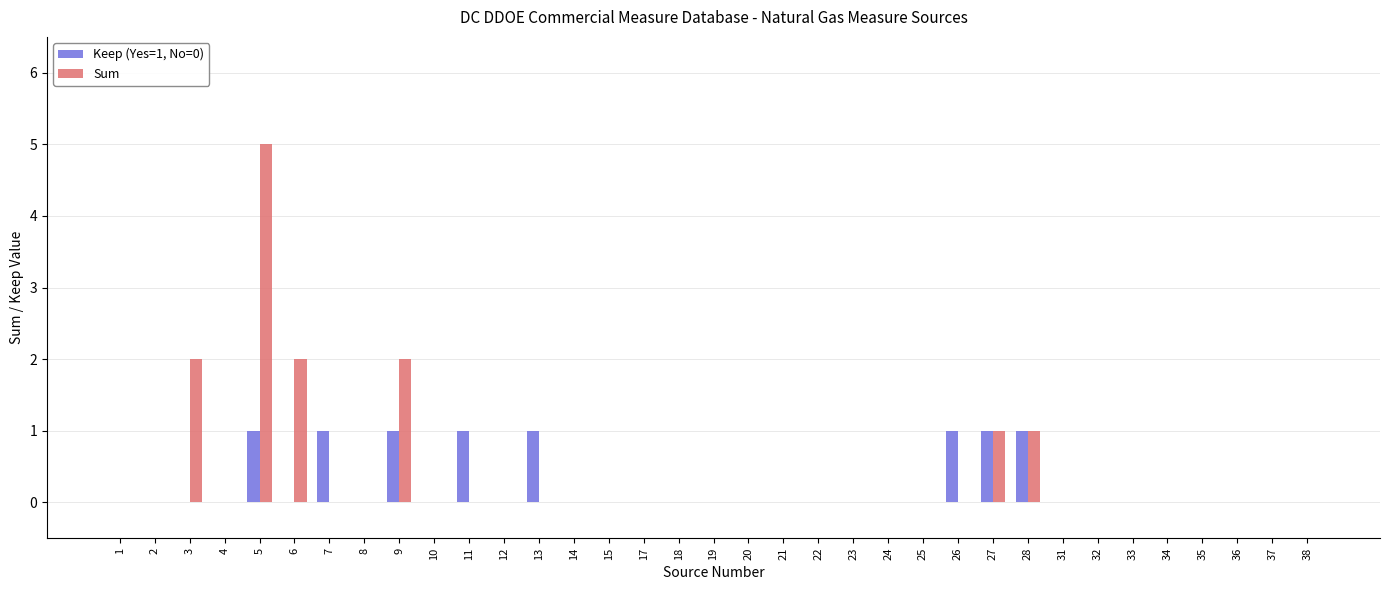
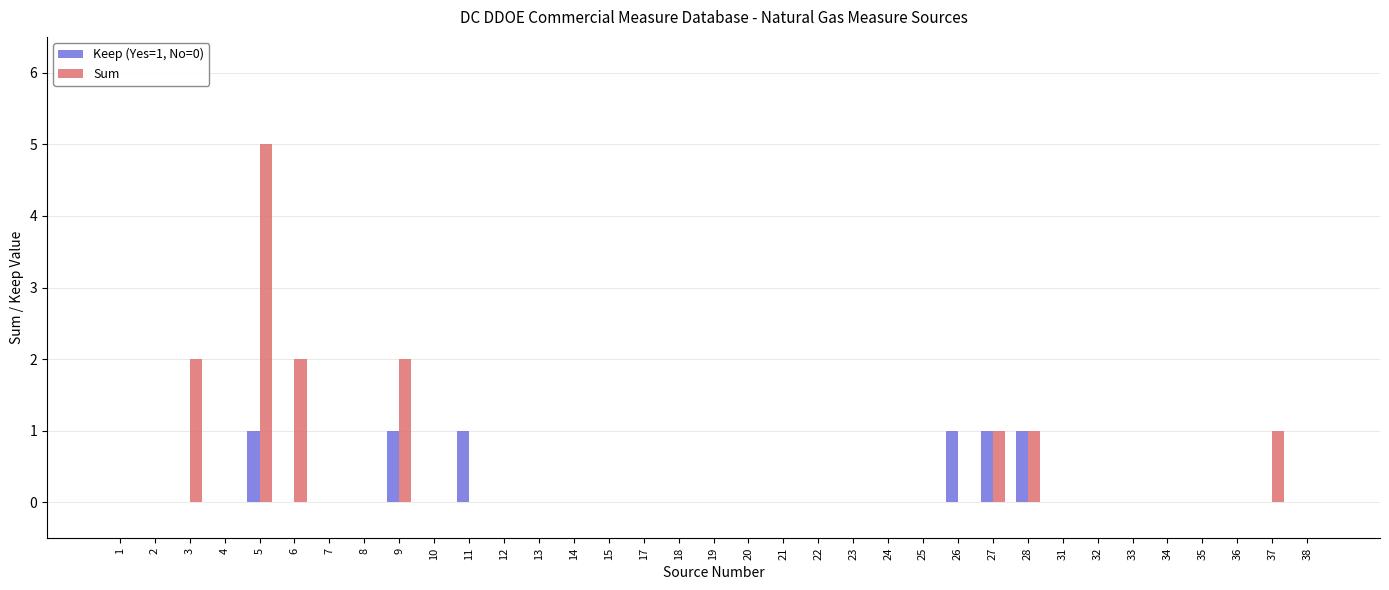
Keep (Yes=1, No=0), 7: 1 -> 0
Keep (Yes=1, No=0), 13: 1 -> 0
Sum, 37: 0 -> 1
